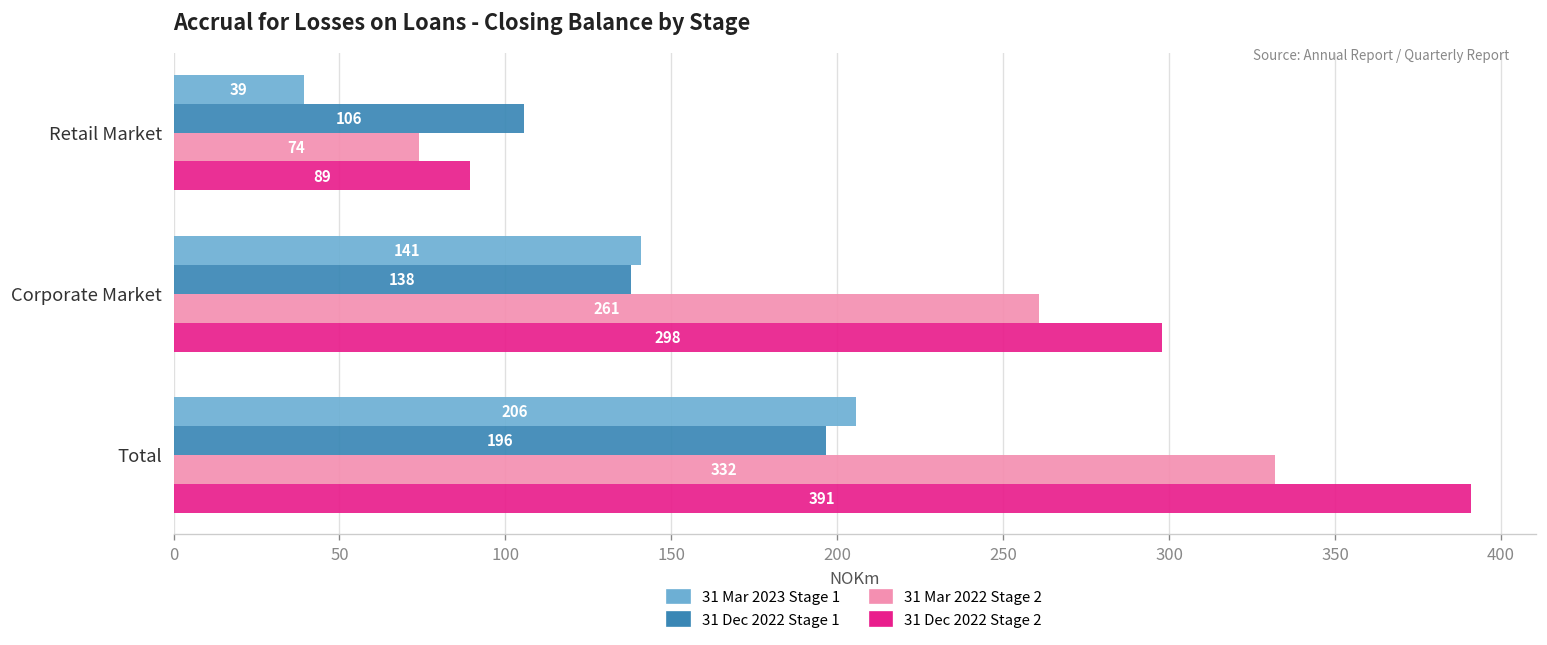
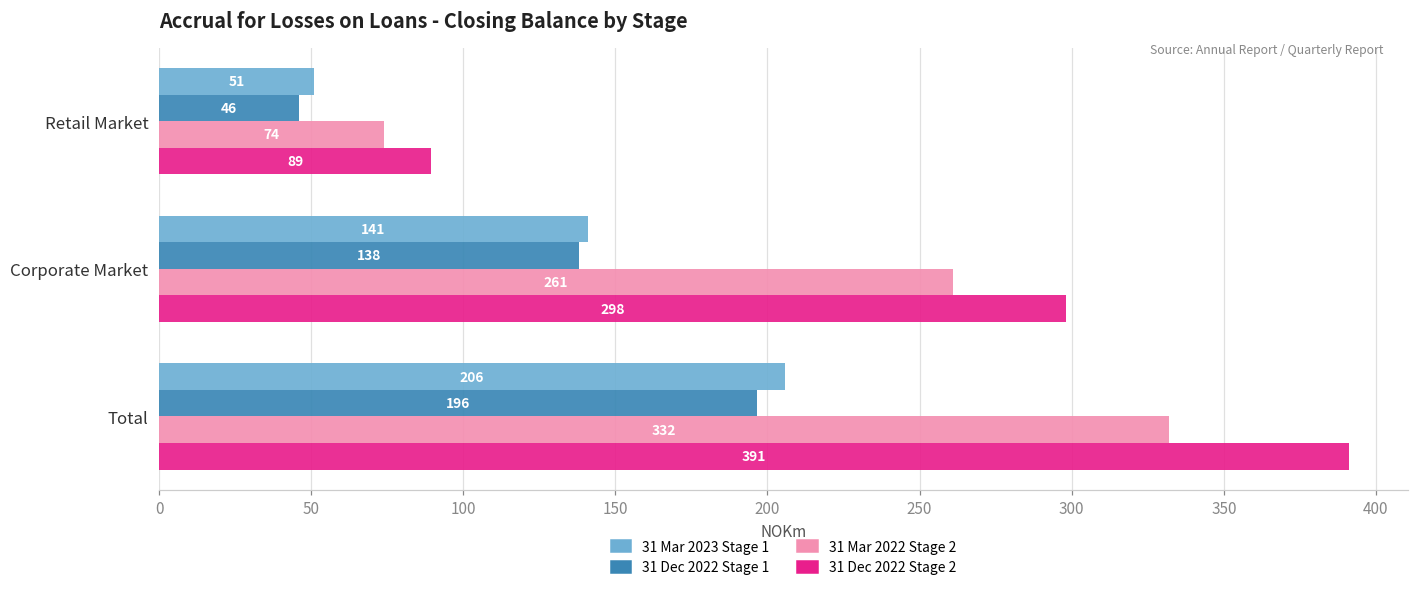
31 Mar 2023 Stage 1, Retail Market: 39 -> 51
31 Dec 2022 Stage 1, Retail Market: 106 -> 46
